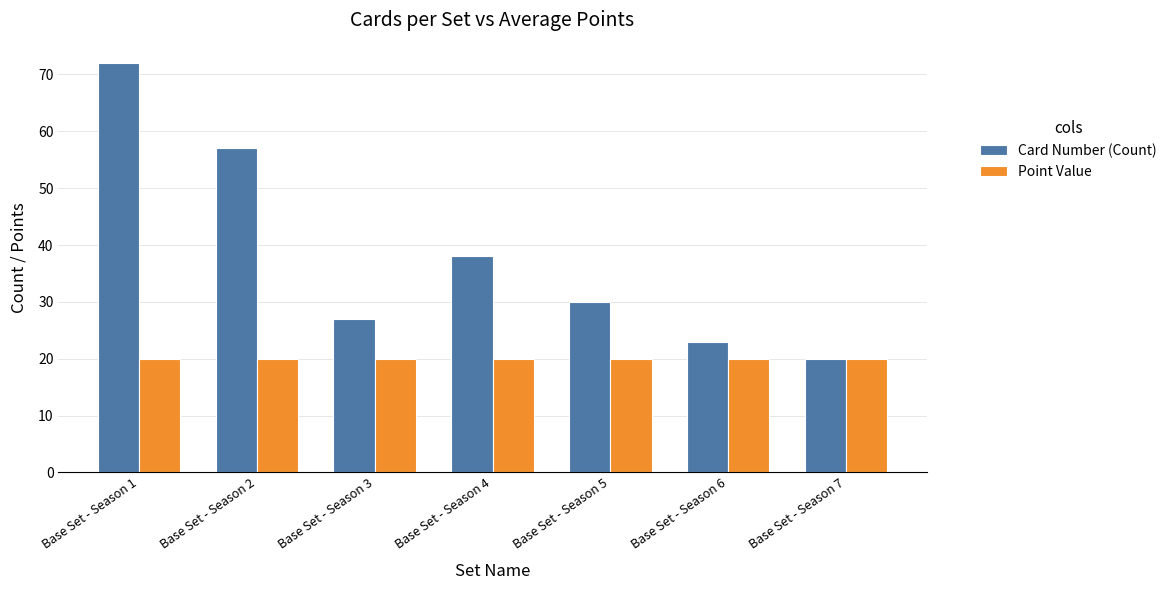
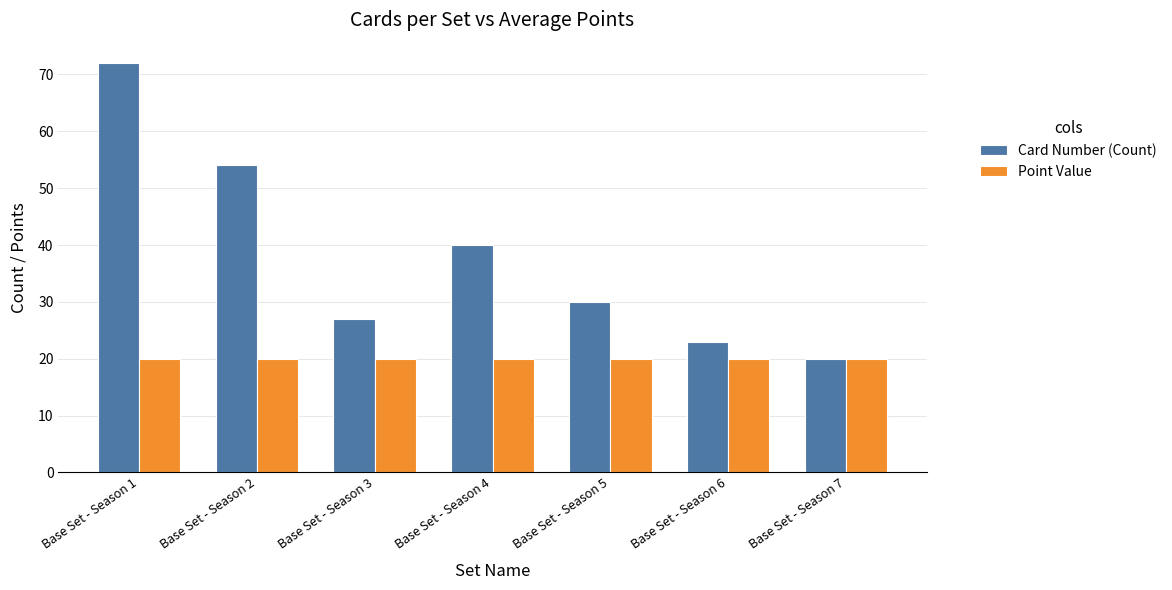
Card Number (Count), Base Set - Season 2: 57 -> 54
Card Number (Count), Base Set - Season 4: 38 -> 40
